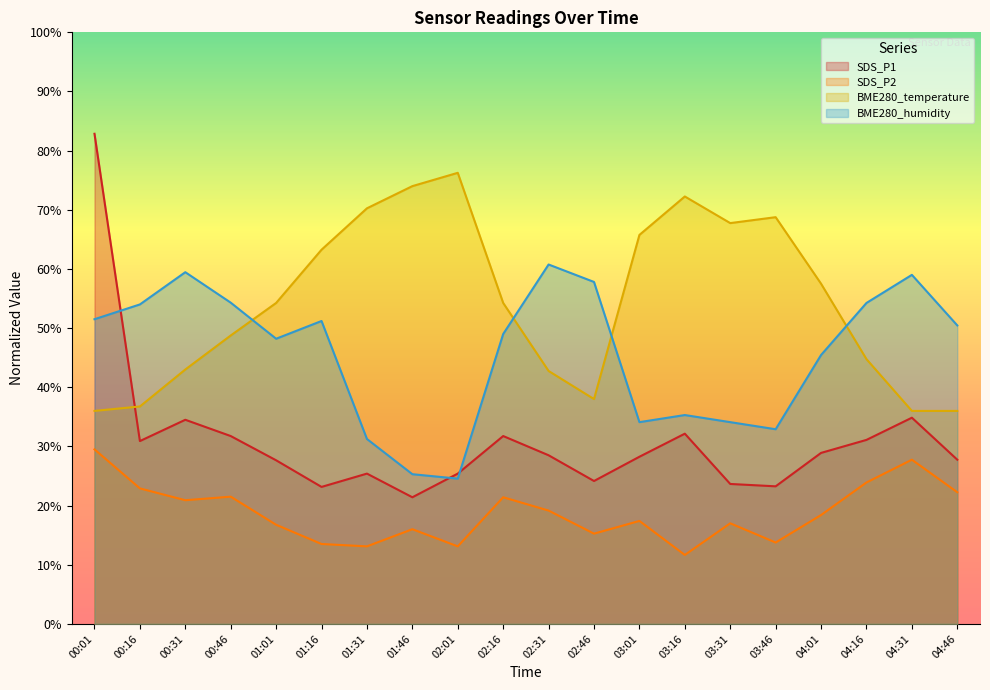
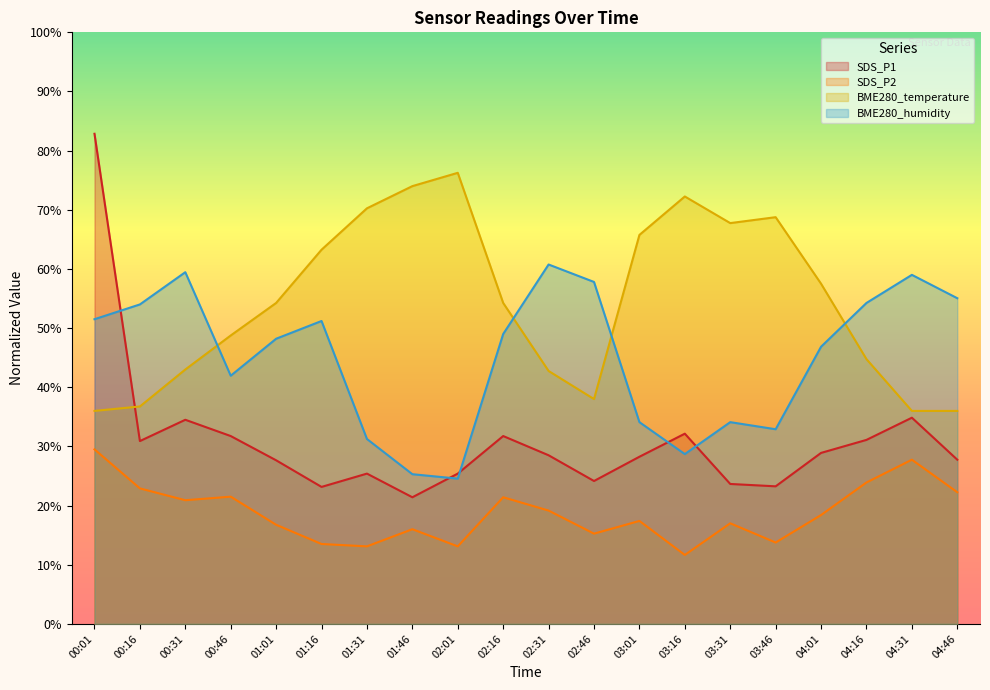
BME280_humidity, 00:46: 54% -> 42%
BME280_humidity, 03:16: 35% -> 29%
BME280_humidity, 04:01: 45% -> 47%
BME280_humidity, 04:46: 50% -> 55%
